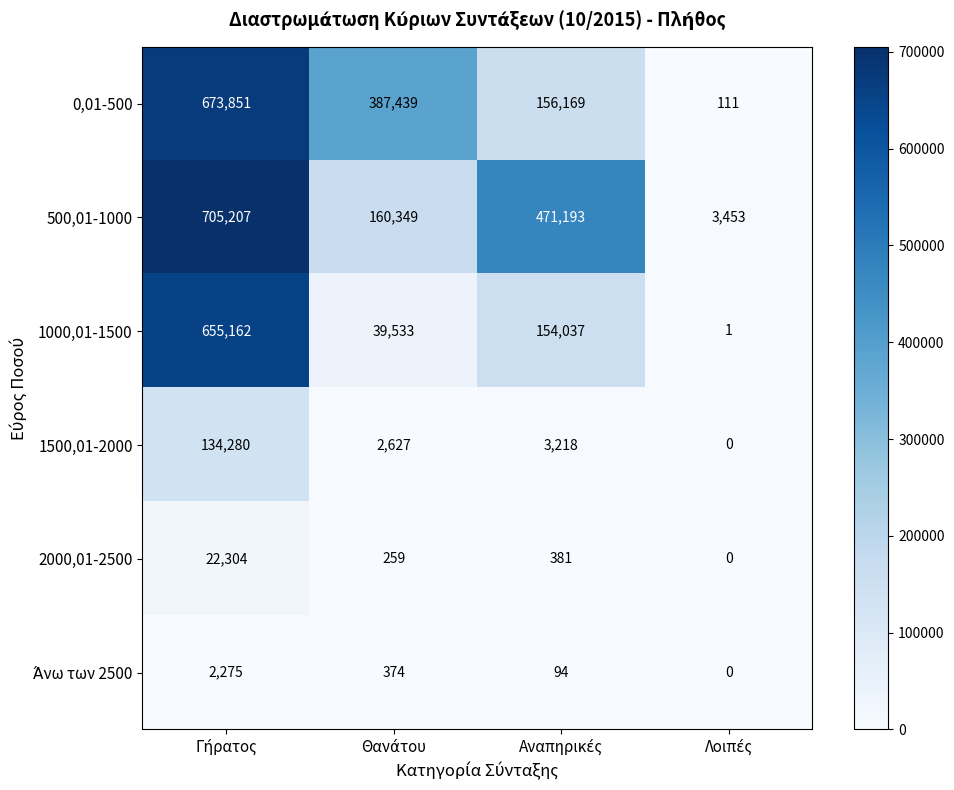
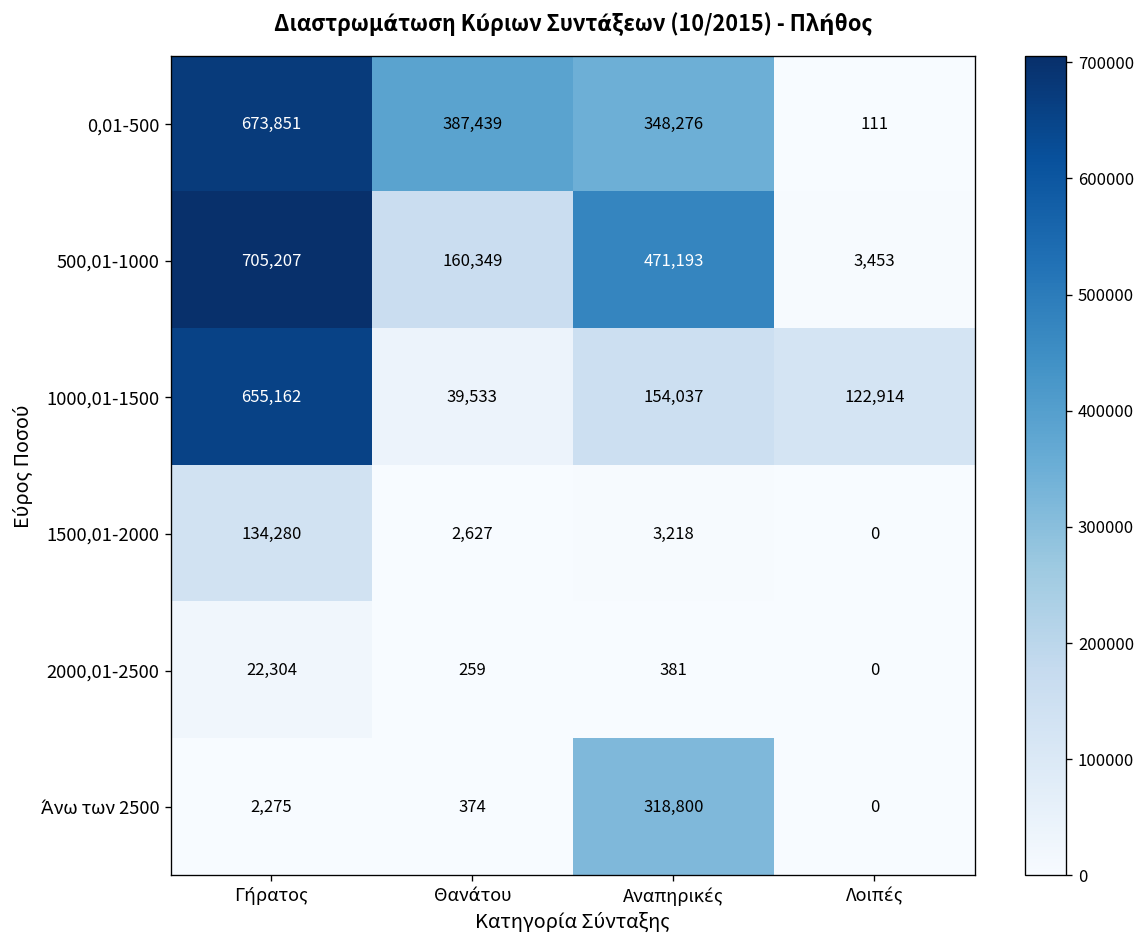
0,01-500, Αναπηρικές: 156,169 -> 348,276
1000,01-1500, Λοιπές: 1 -> 122,914
Άνω των 2500, Αναπηρικές: 94 -> 318,800
